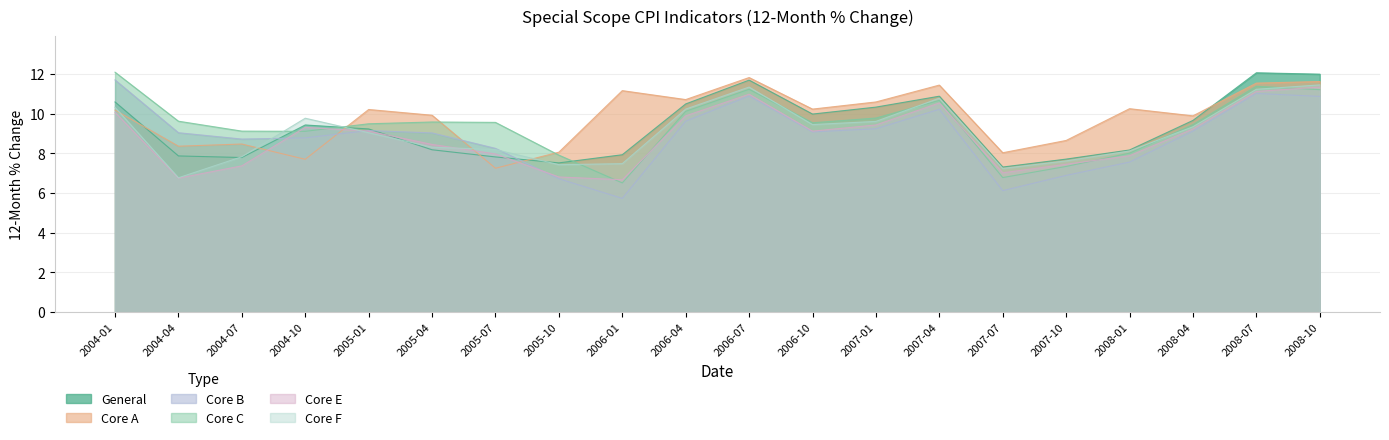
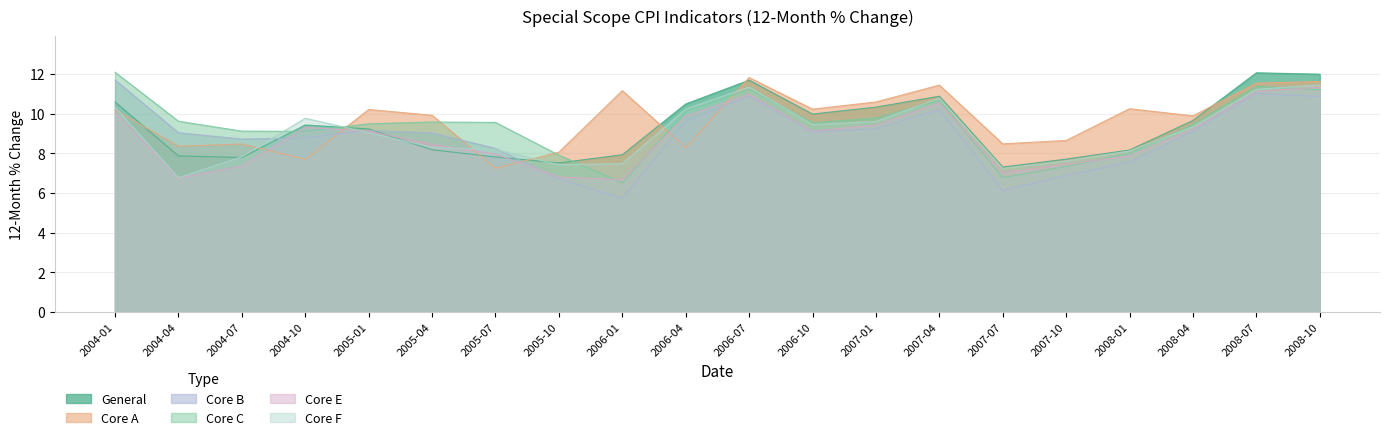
Core A, 2006-04: 10.7 -> 8.3
Core A, 2007-07: 8.0 -> 8.5
